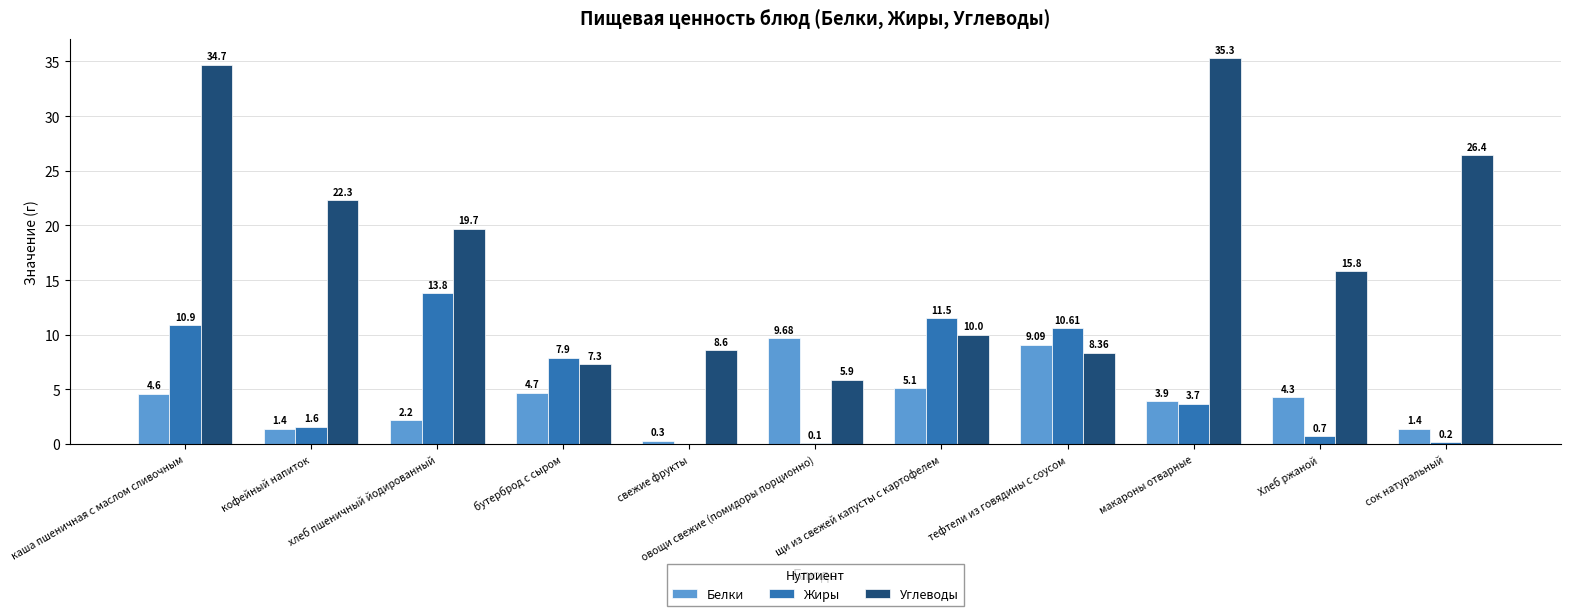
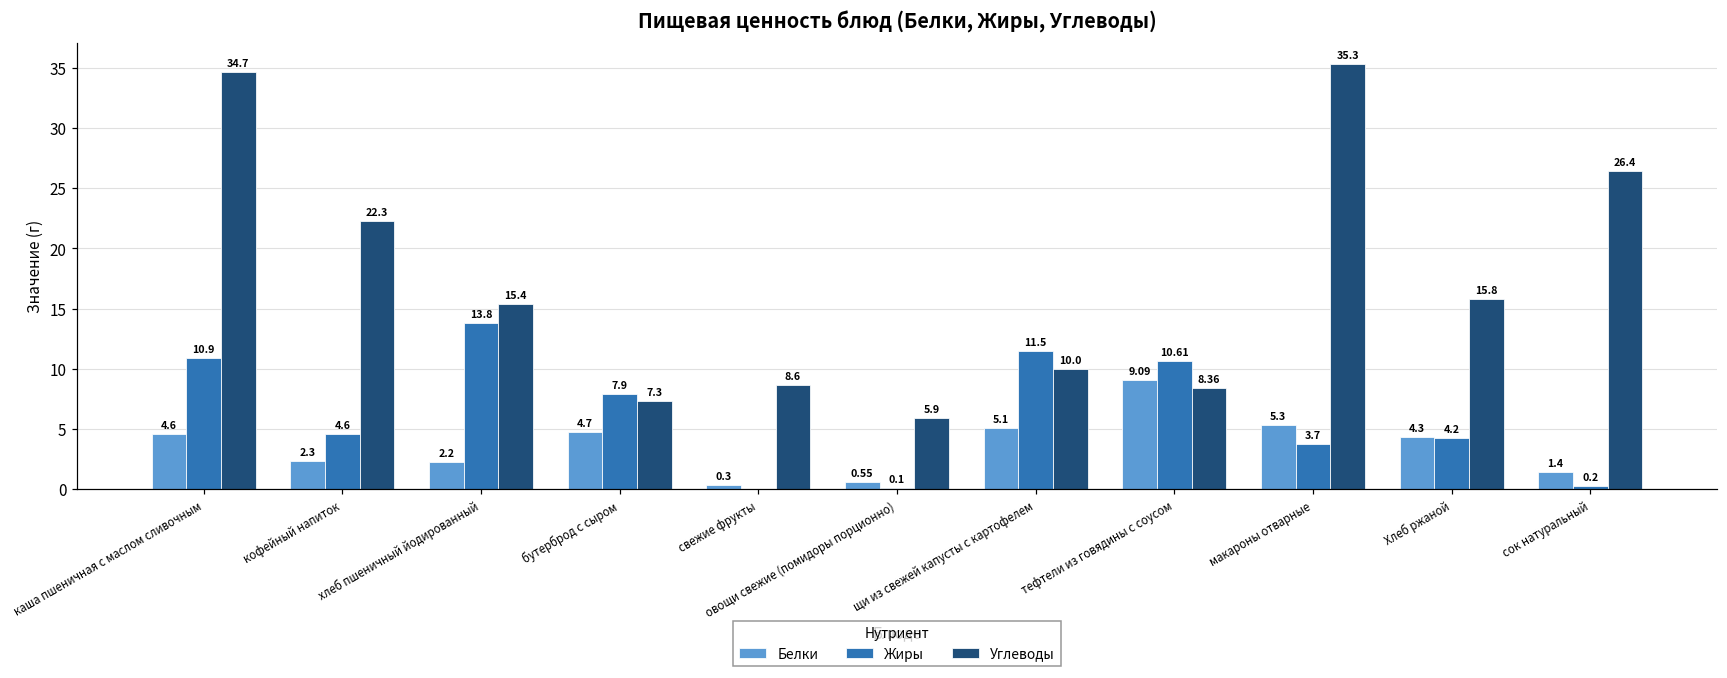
Белки, кофейный напиток: 1.4 -> 2.3
Жиры, кофейный напиток: 1.6 -> 4.6
Углеводы, хлеб пшеничный йодированный: 19.7 -> 15.4
Белки, овощи свежие (помидоры порционно): 9.68 -> 0.55
Белки, макароны отварные: 3.9 -> 5.3
Жиры, Хлеб ржаной: 0.7 -> 4.2
